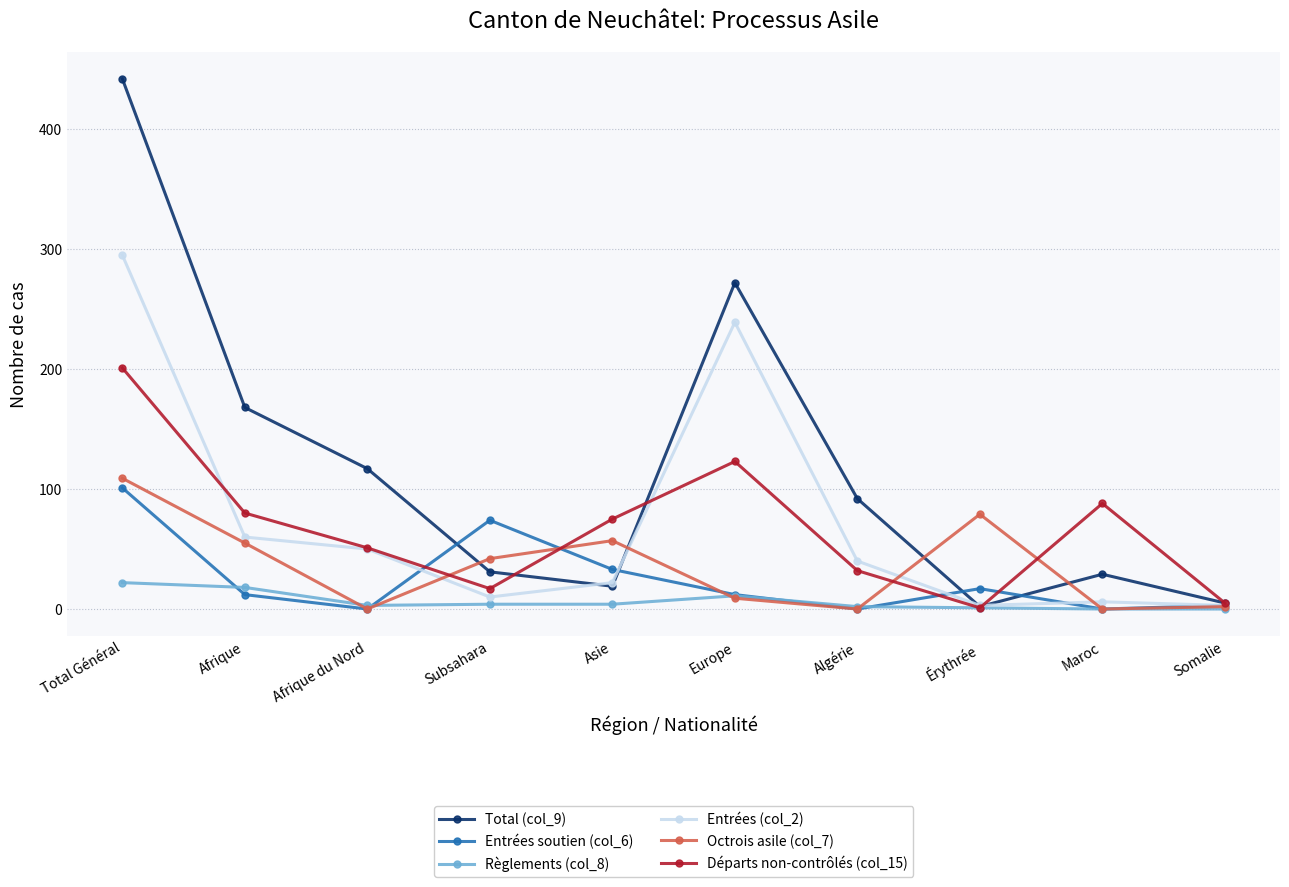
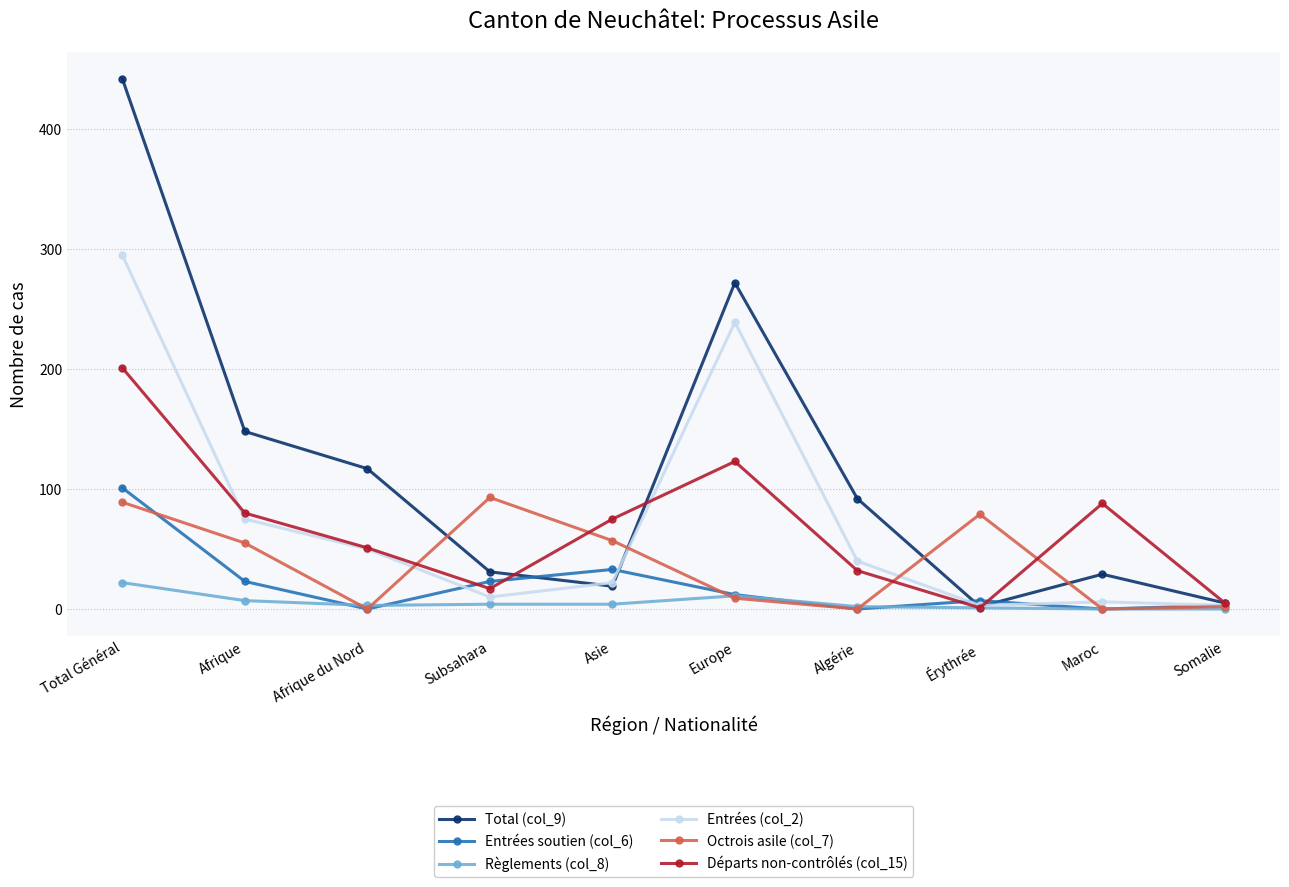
Octrois asile (col_7), Total Général: 109 -> 89
Total (col_9), Afrique: 168 -> 148
Entrées soutien (col_6), Afrique: 12 -> 23
Règlements (col_8), Afrique: 18 -> 7
Entrées (col_2), Afrique: 60 -> 75
Entrées soutien (col_6), Subsahara: 74 -> 23
Octrois asile (col_7), Subsahara: 42 -> 93
Entrées soutien (col_6), Érythrée: 17 -> 7
